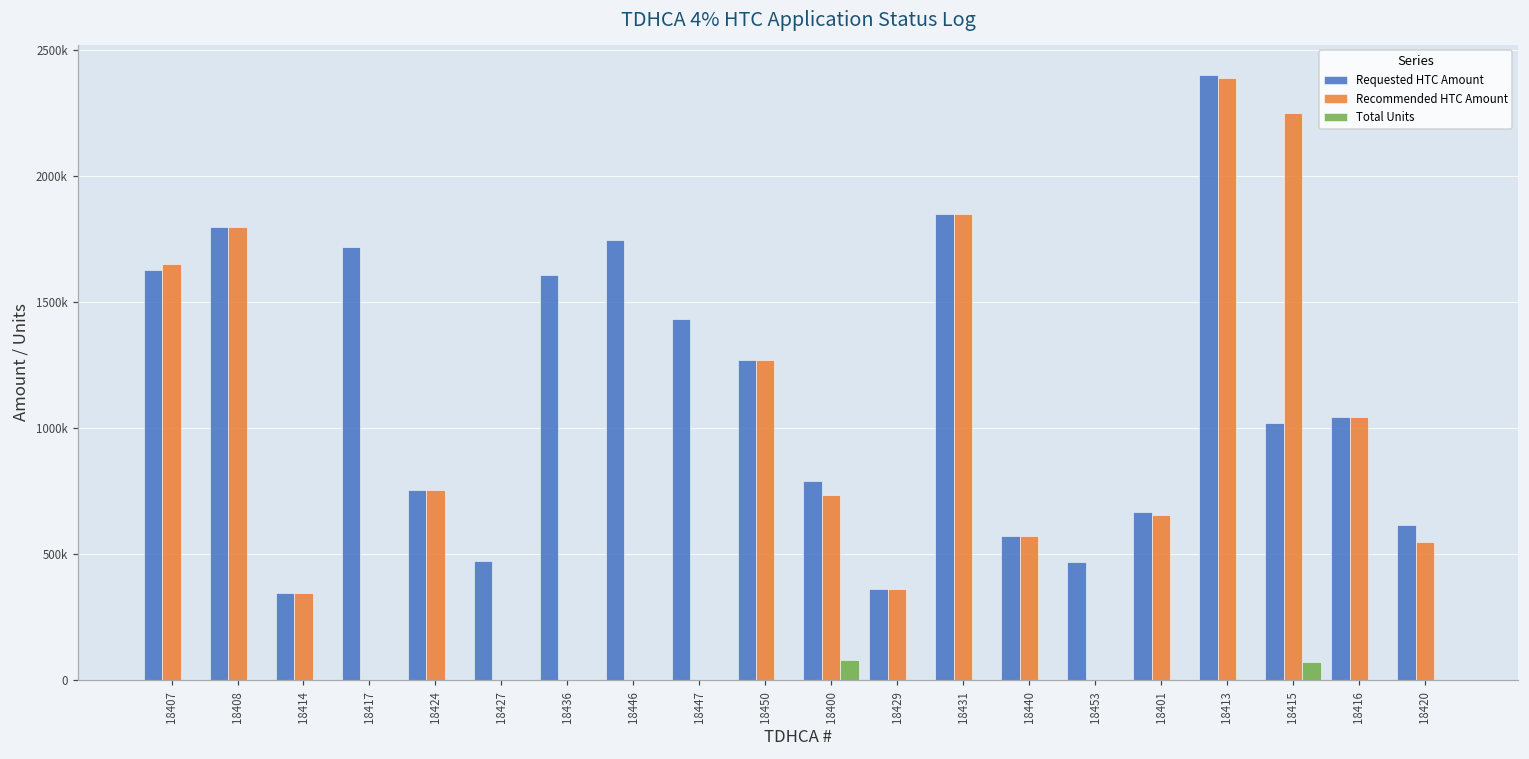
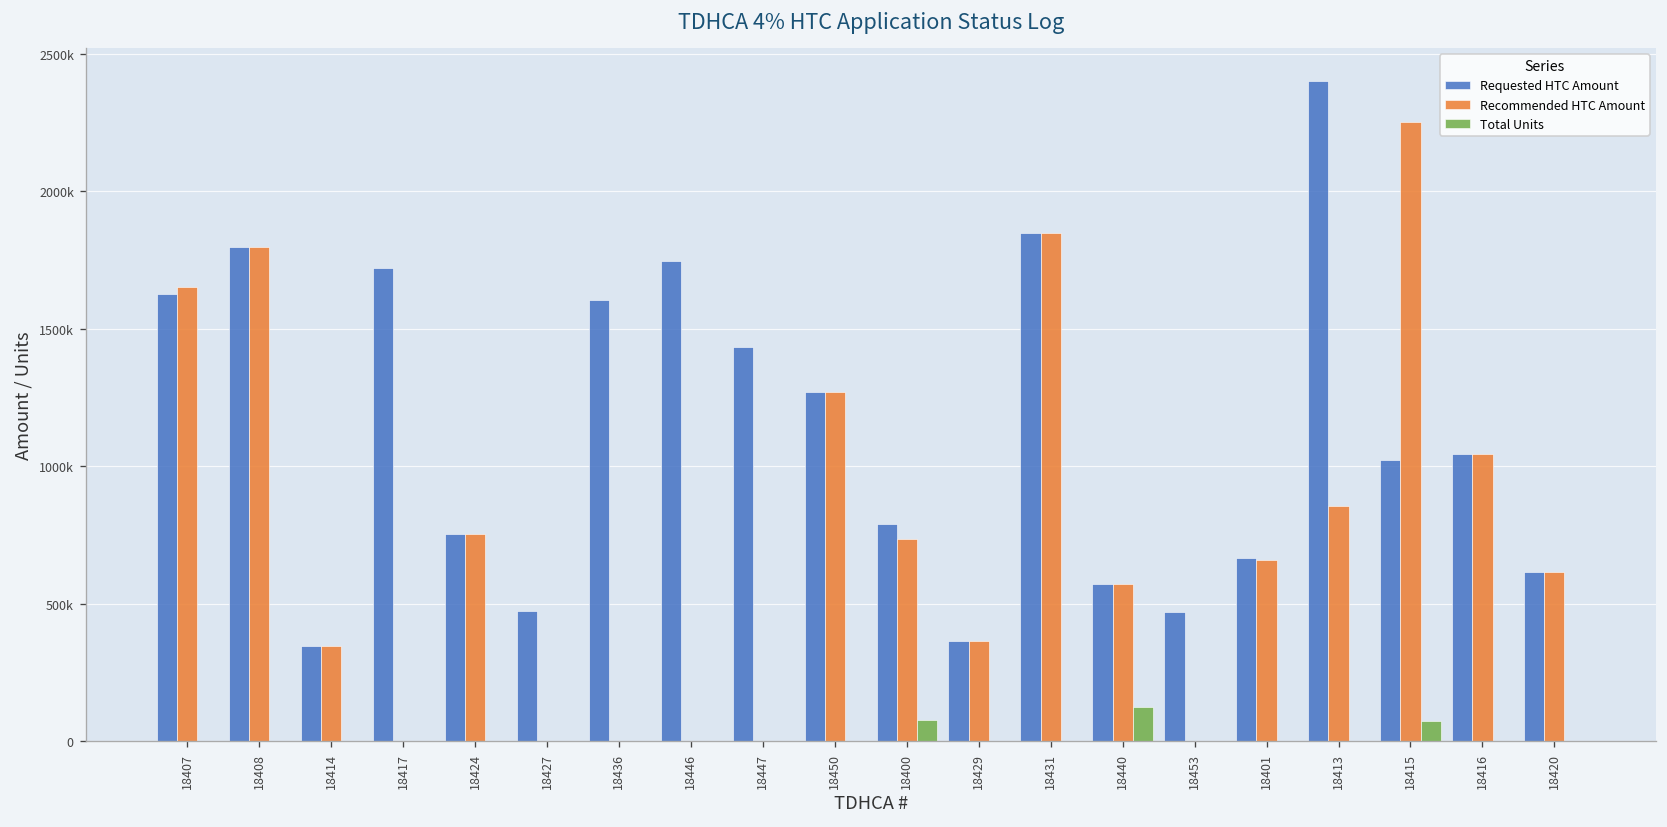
Total Units, 18440: 0 -> 120000
Recommended HTC Amount, 18413: 2390000 -> 860000
Recommended HTC Amount, 18420: 550000 -> 620000
